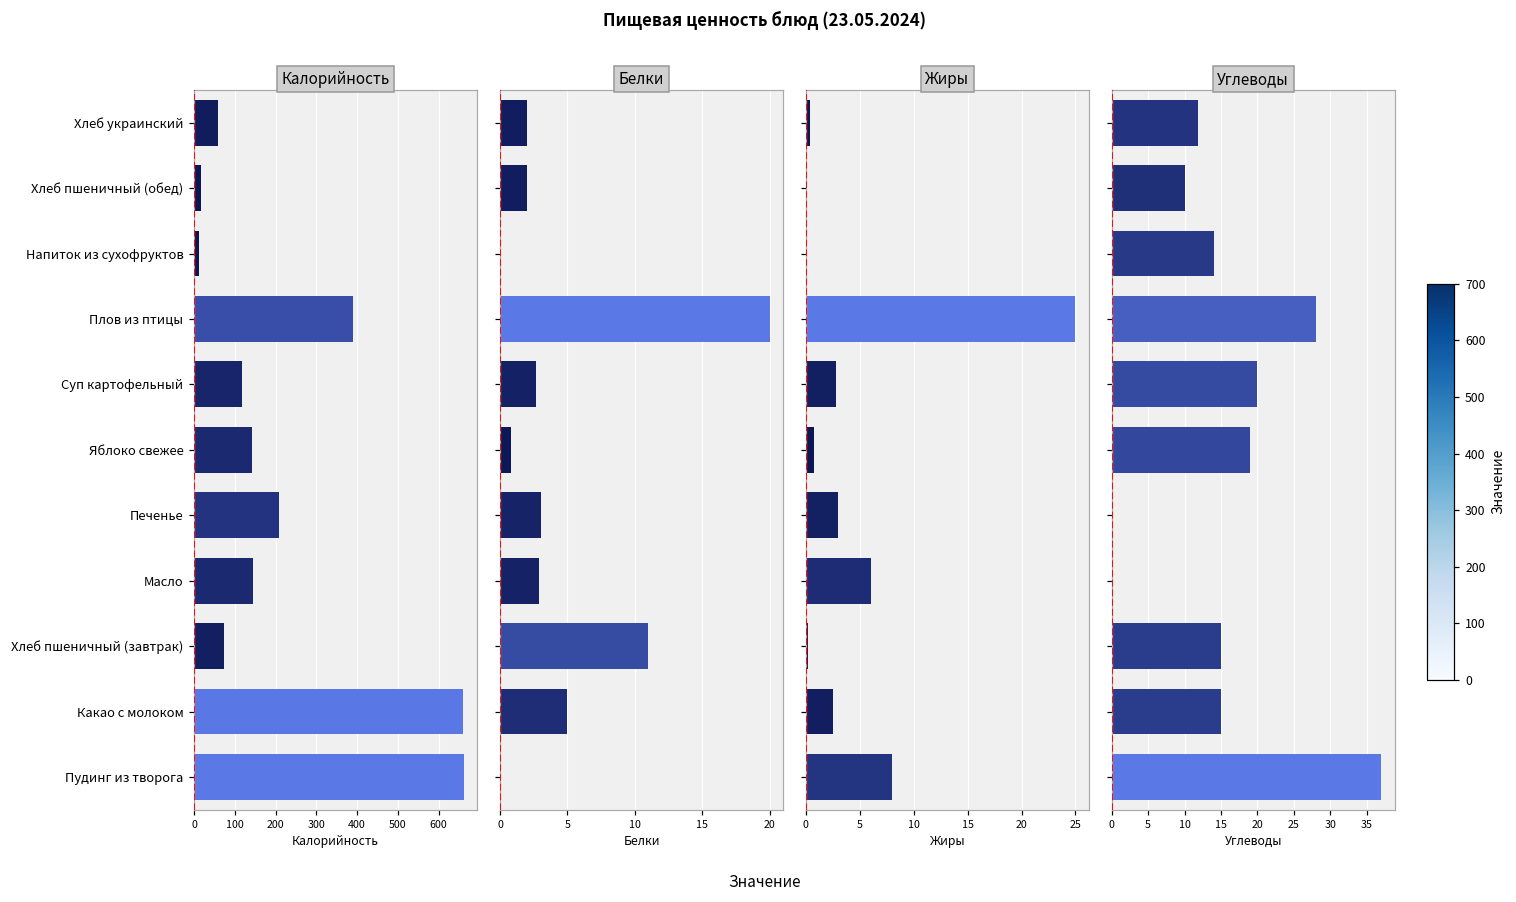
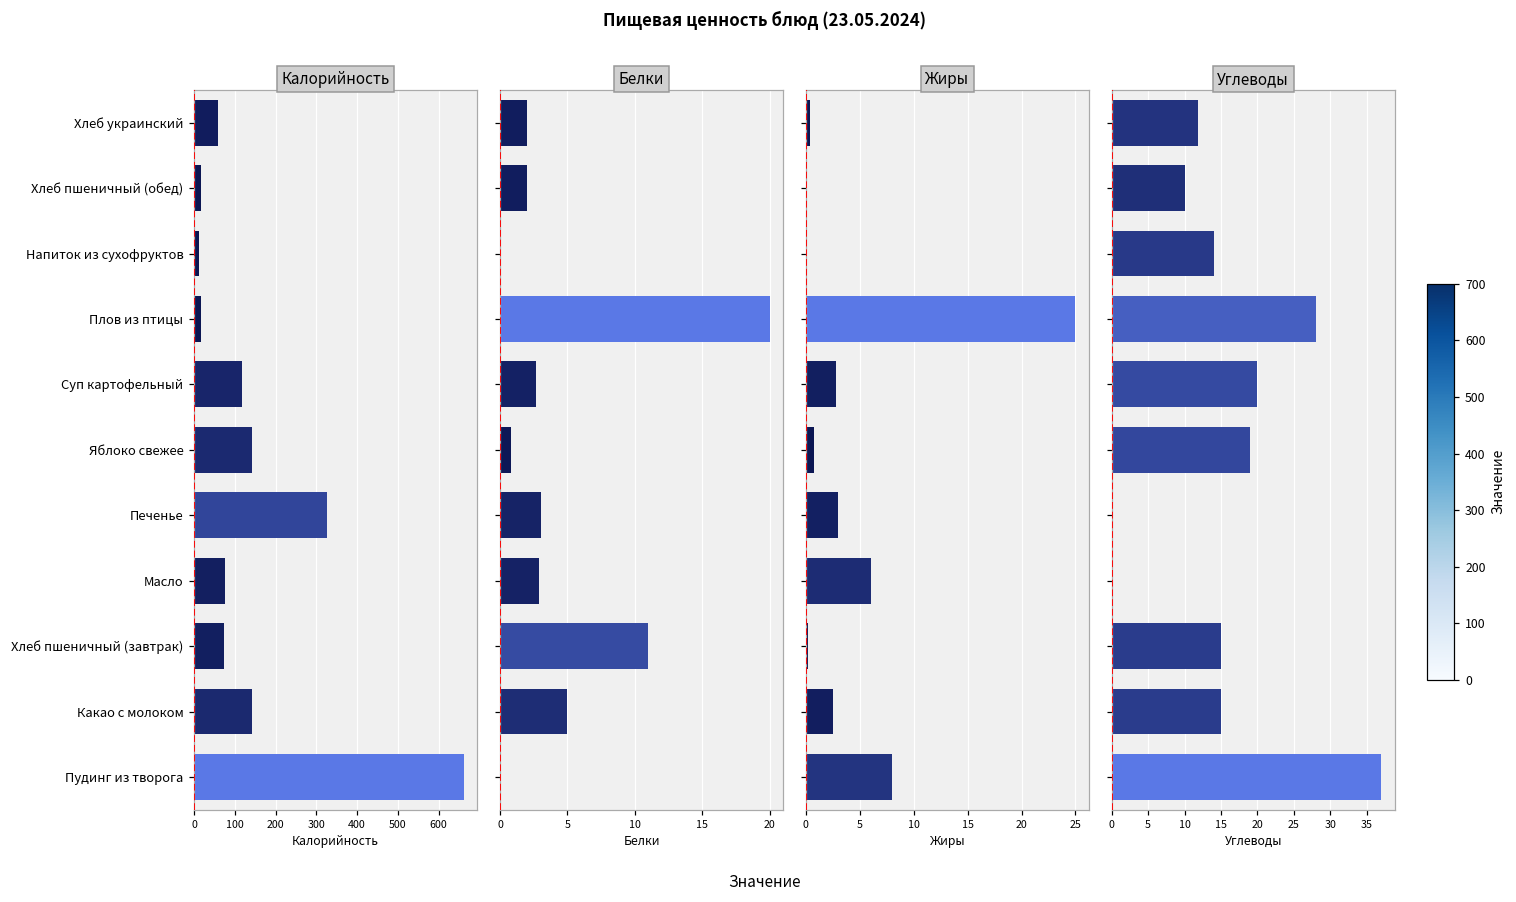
Калорийность, Плов из птицы: 390 -> 20
Калорийность, Печенье: 210 -> 330
Калорийность, Масло: 140 -> 80
Калорийность, Какао с молоком: 660 -> 140
